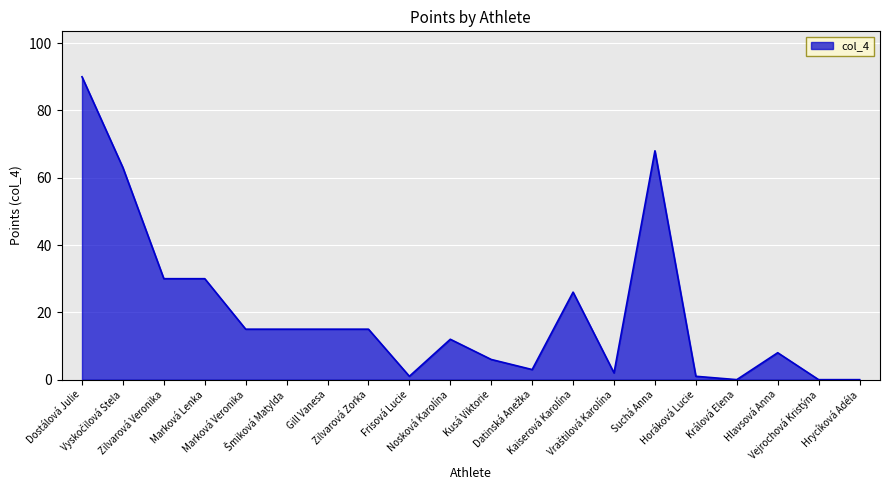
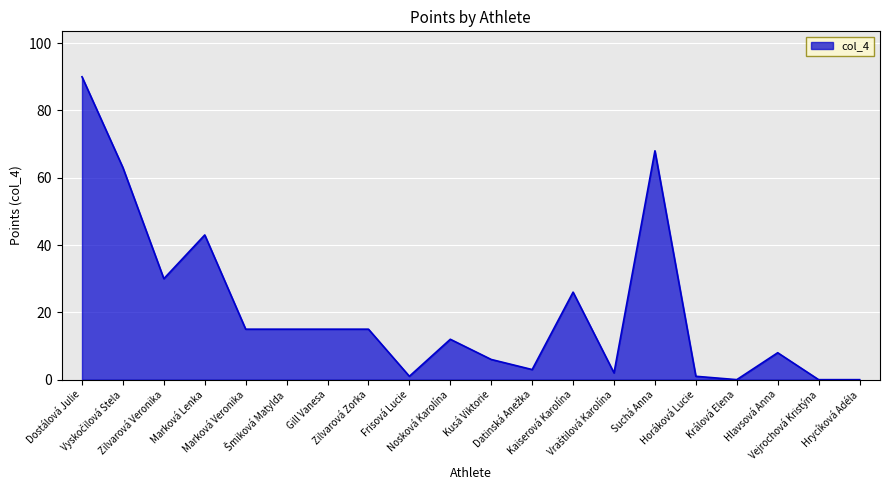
Marková Lenka: 30 -> 43
